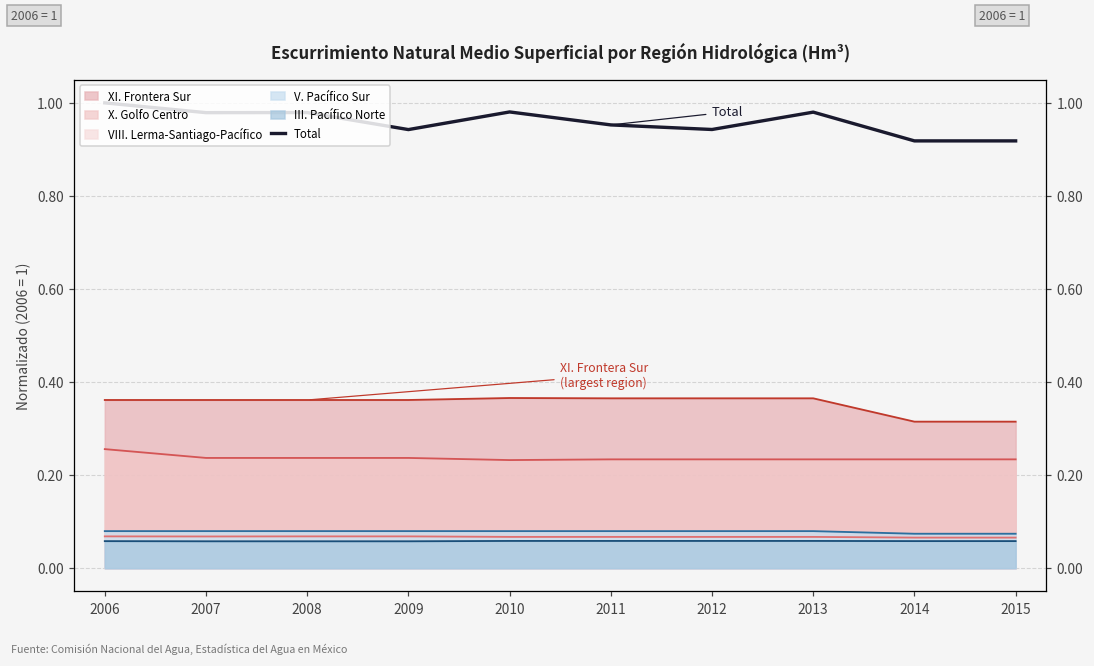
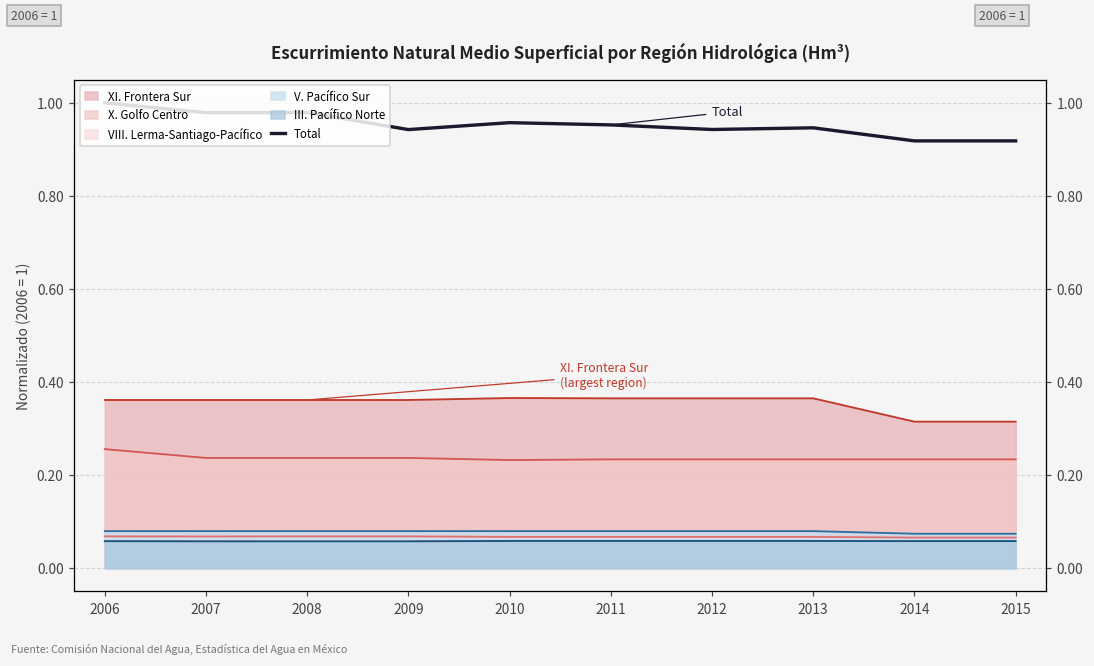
Total, 2010: 0.98 -> 0.96
Total, 2013: 0.98 -> 0.95
